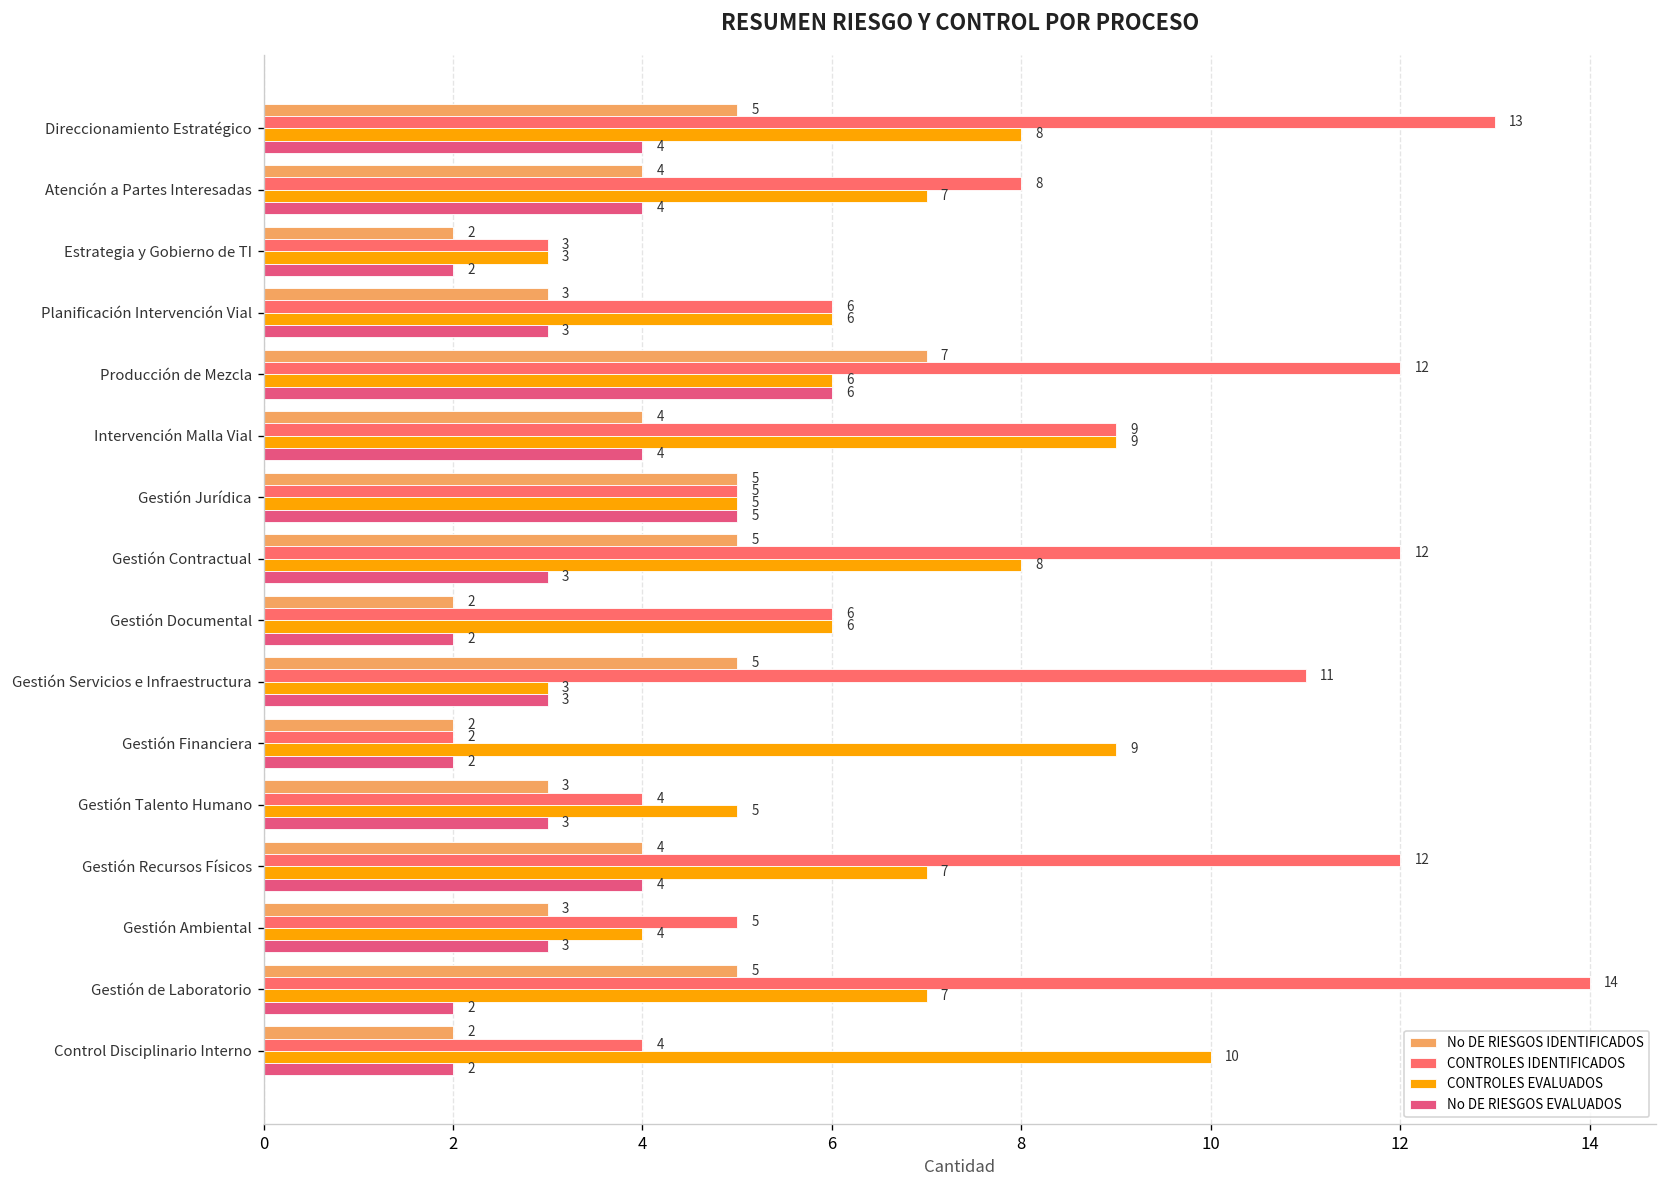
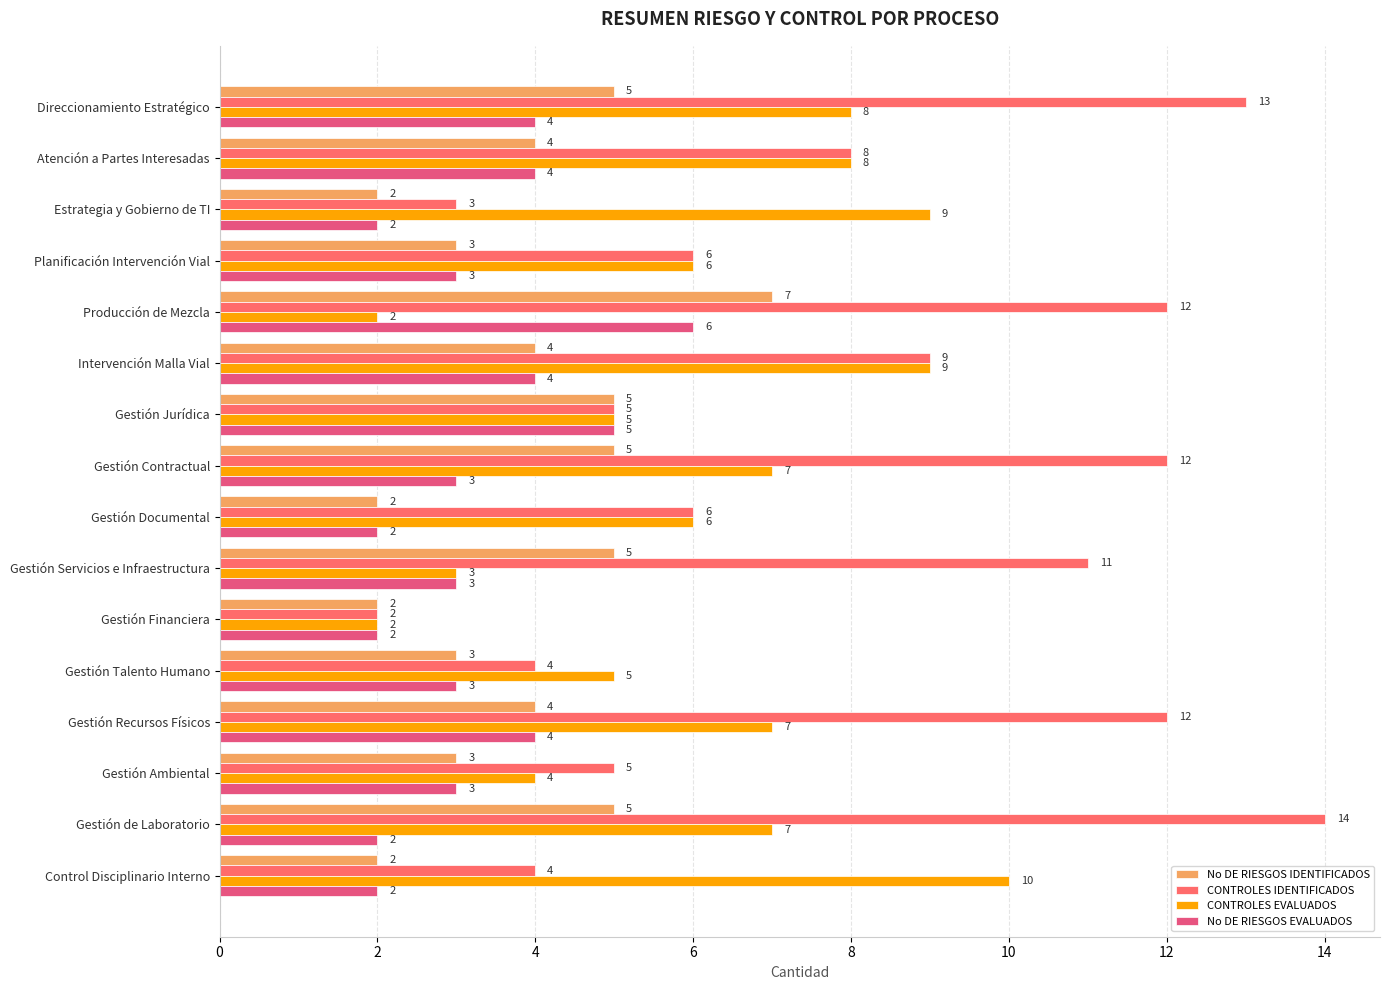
CONTROLES EVALUADOS, Atención a Partes Interesadas: 7 -> 8
CONTROLES EVALUADOS, Estrategia y Gobierno de TI: 3 -> 9
CONTROLES EVALUADOS, Producción de Mezcla: 6 -> 2
CONTROLES EVALUADOS, Gestión Contractual: 8 -> 7
CONTROLES EVALUADOS, Gestión Financiera: 9 -> 2
